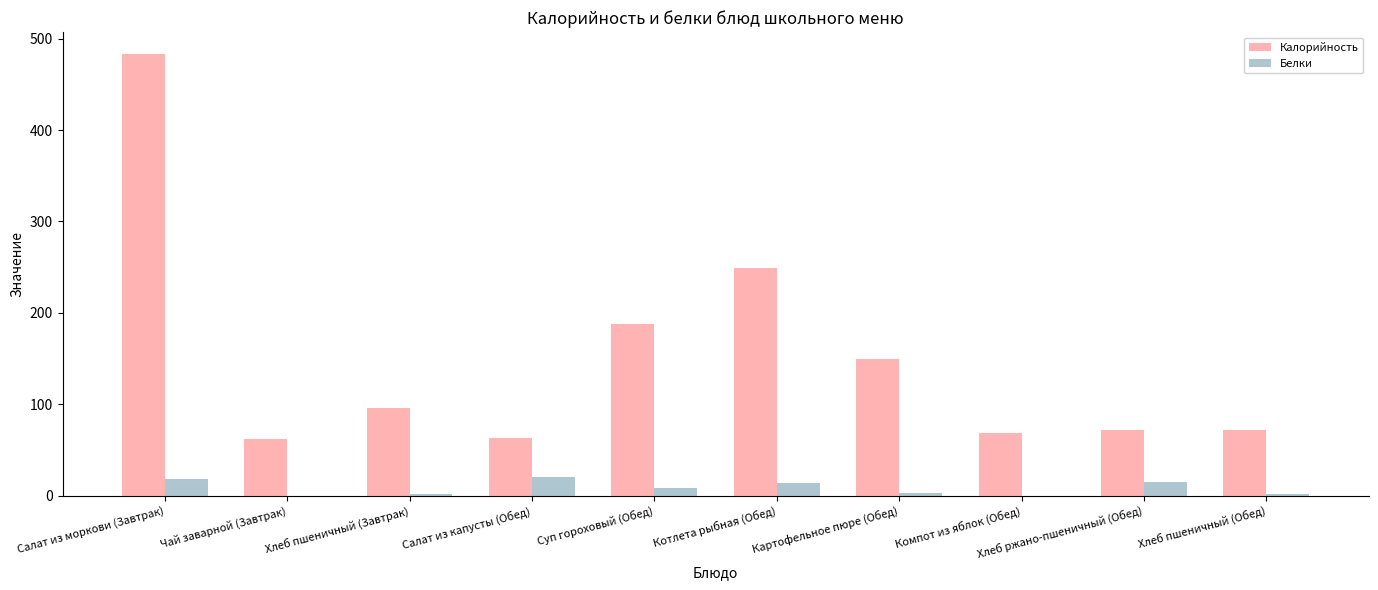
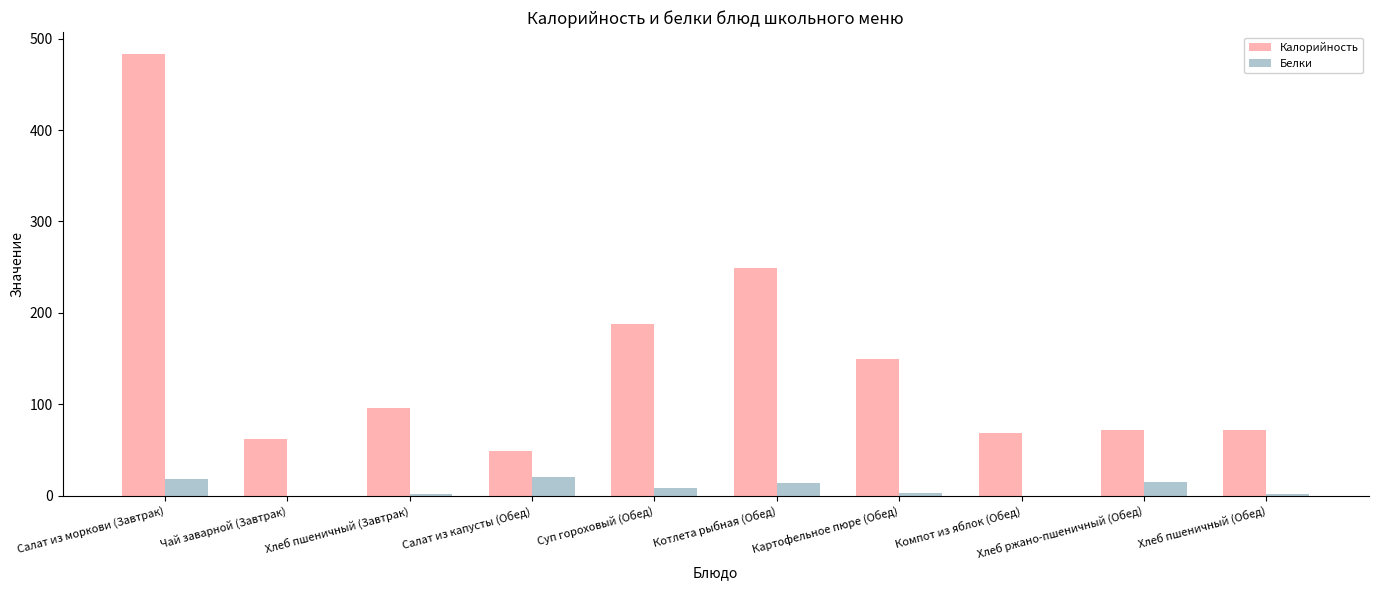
Калорийность, Салат из капусты (Обед): 60 -> 50
